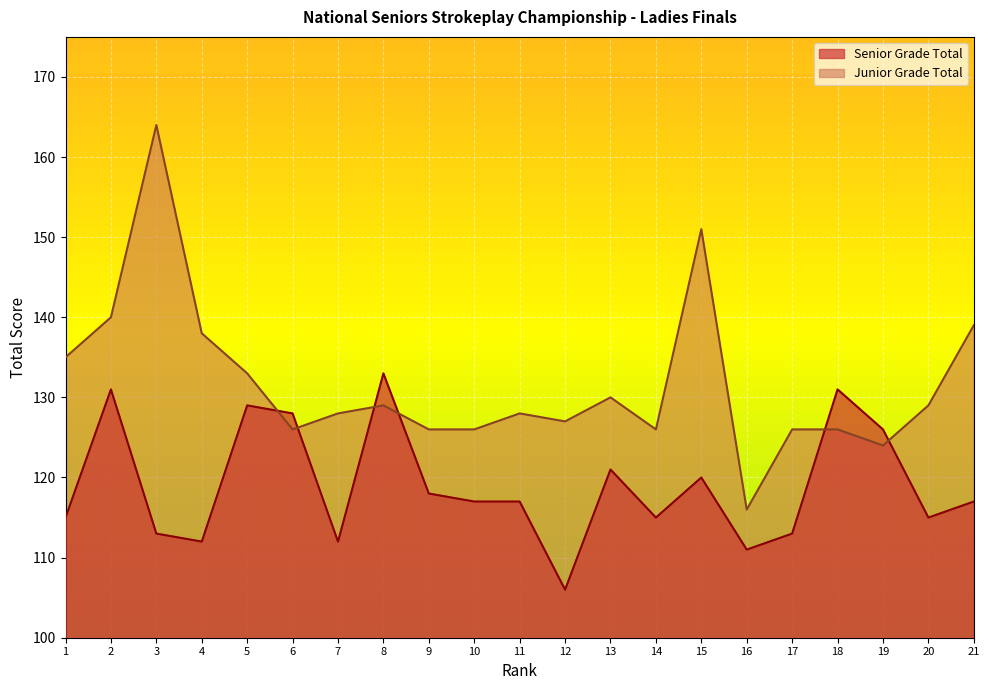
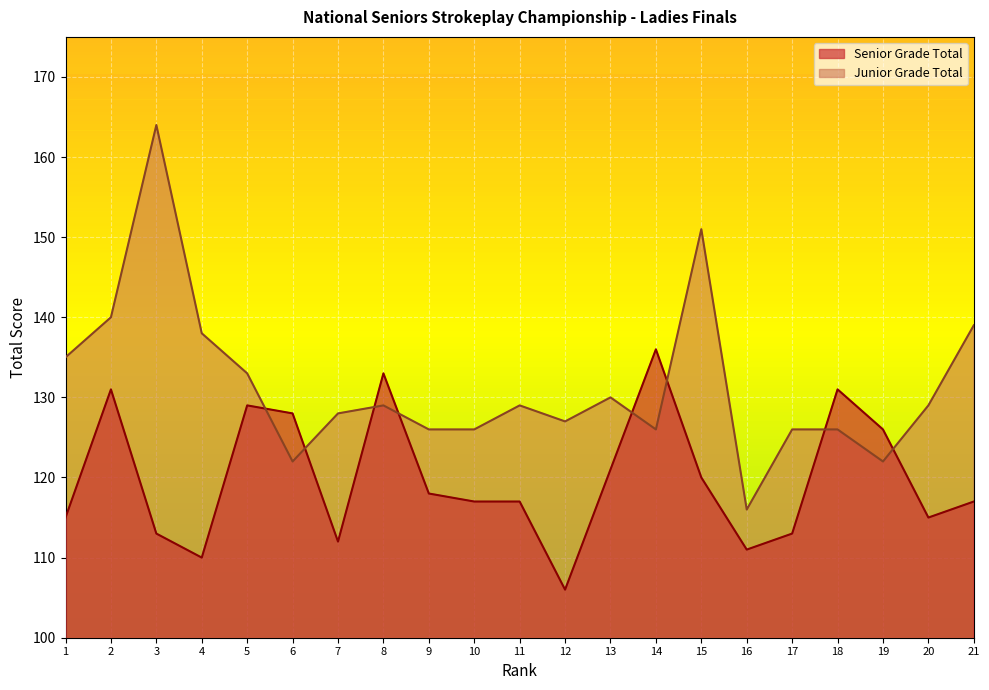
Senior Grade Total, 4: 112 -> 110
Junior Grade Total, 6: 126 -> 122
Junior Grade Total, 11: 128 -> 129
Senior Grade Total, 14: 115 -> 136
Junior Grade Total, 19: 124 -> 122
